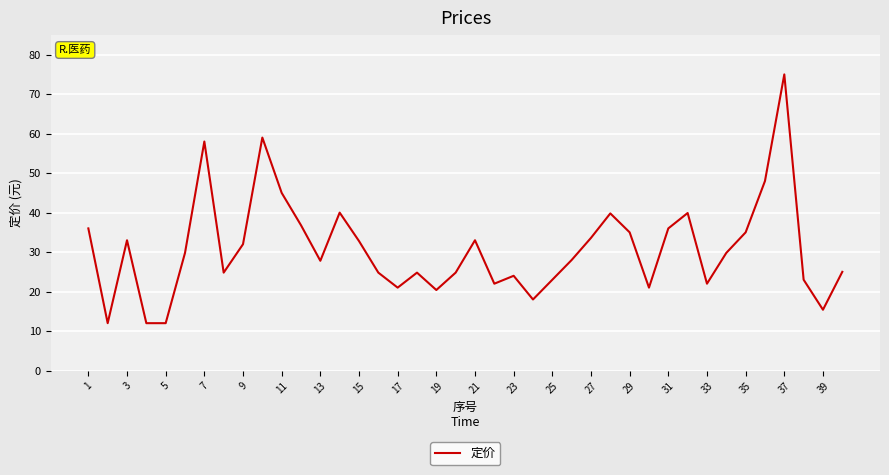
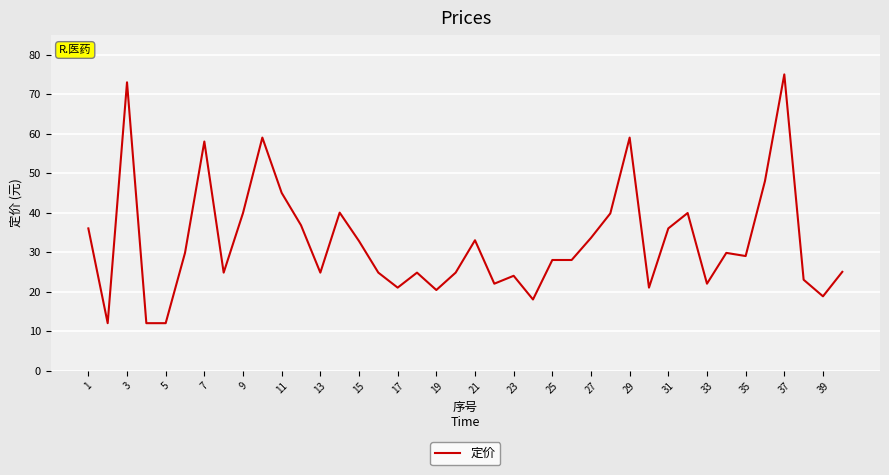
3: 33 -> 73
9: 32 -> 40
13: 28 -> 25
25: 23 -> 28
29: 35 -> 59
35: 35 -> 29
39: 15 -> 19
